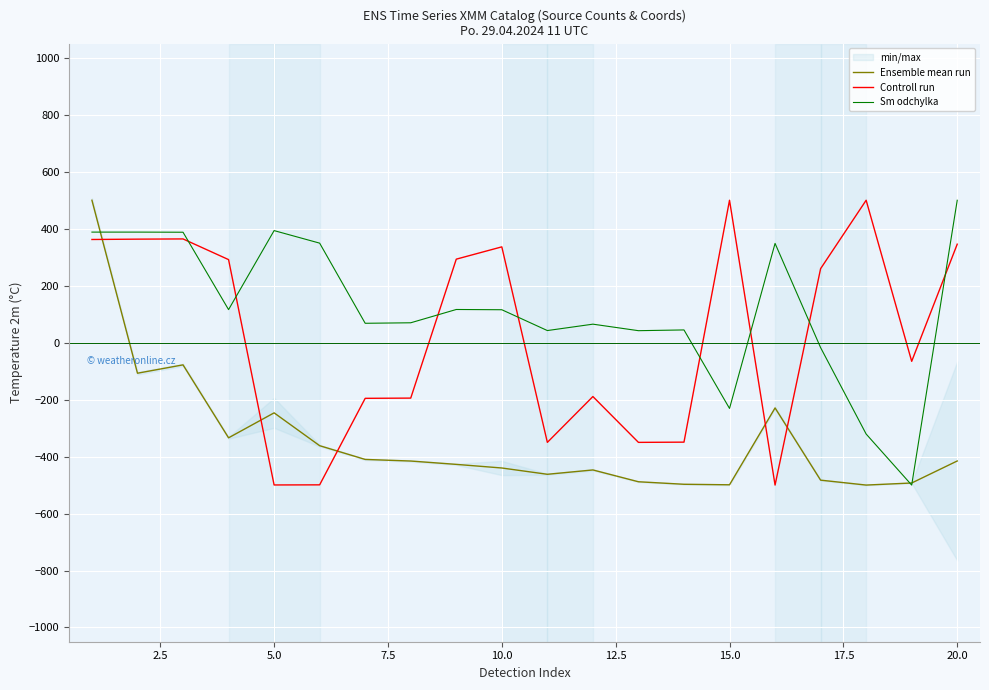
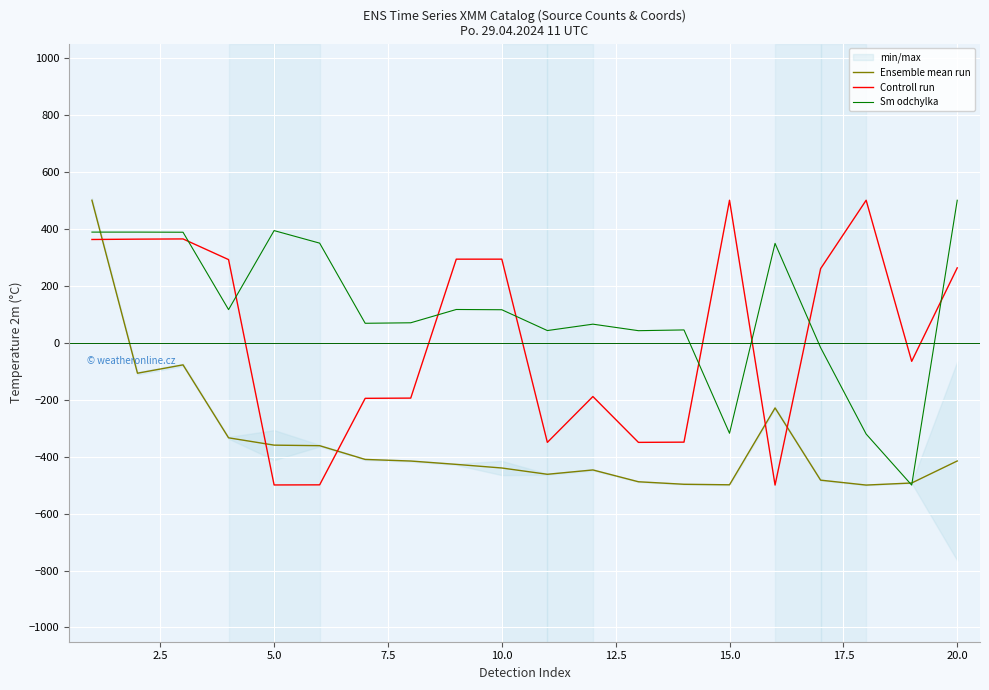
Ensemble mean run, 5.0: -250 -> -360
Controll run, 10.0: 340 -> 290
Sm odchylka, 15.0: -230 -> -320
Controll run, 20.0: 350 -> 260
